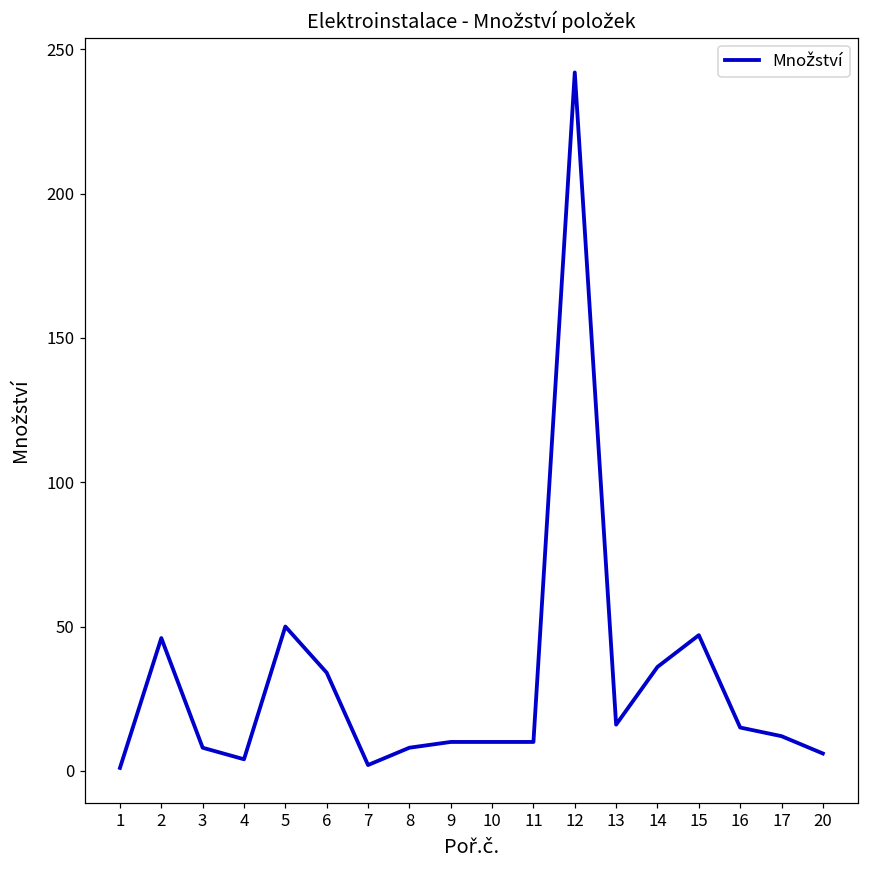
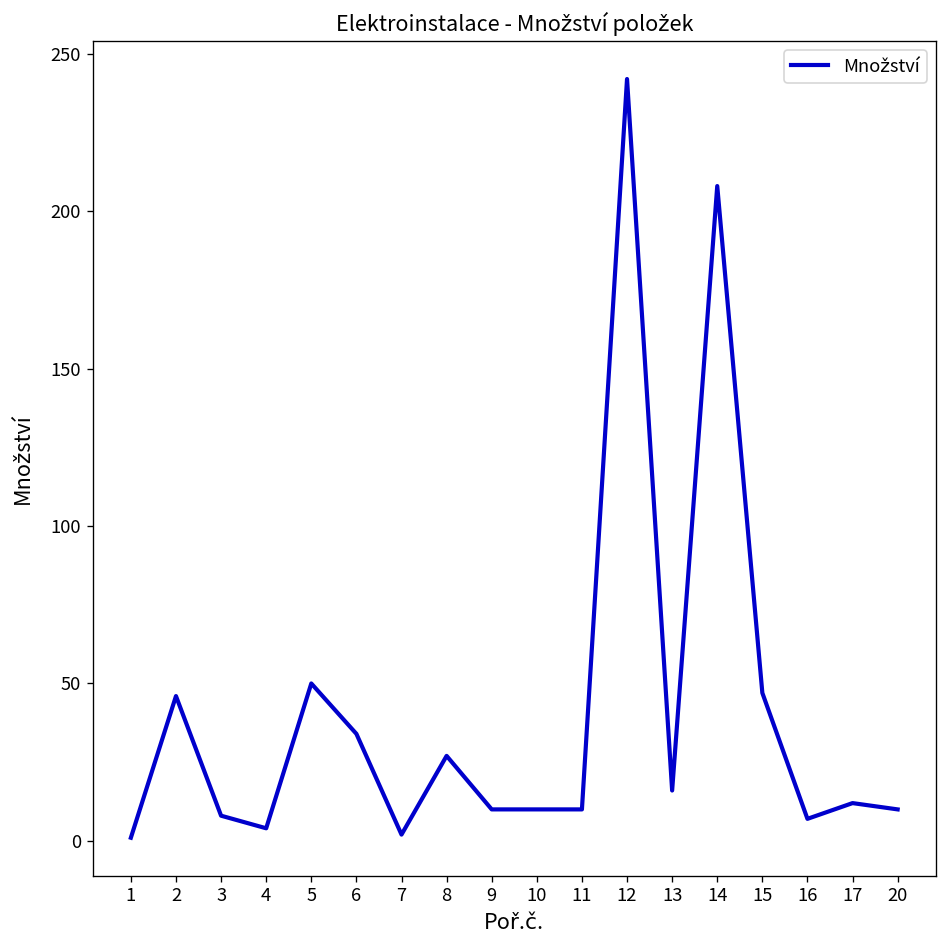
8: 8 -> 27
14: 36 -> 208
16: 15 -> 7
20: 6 -> 10
